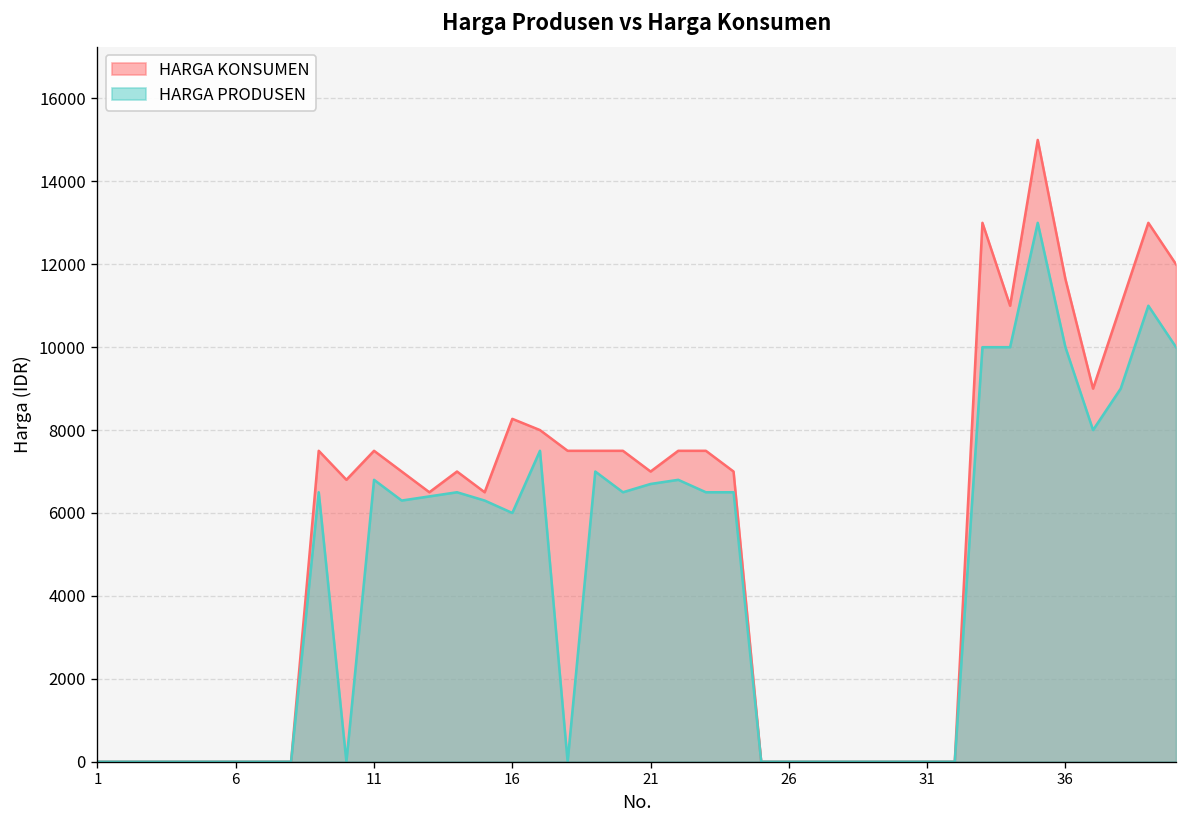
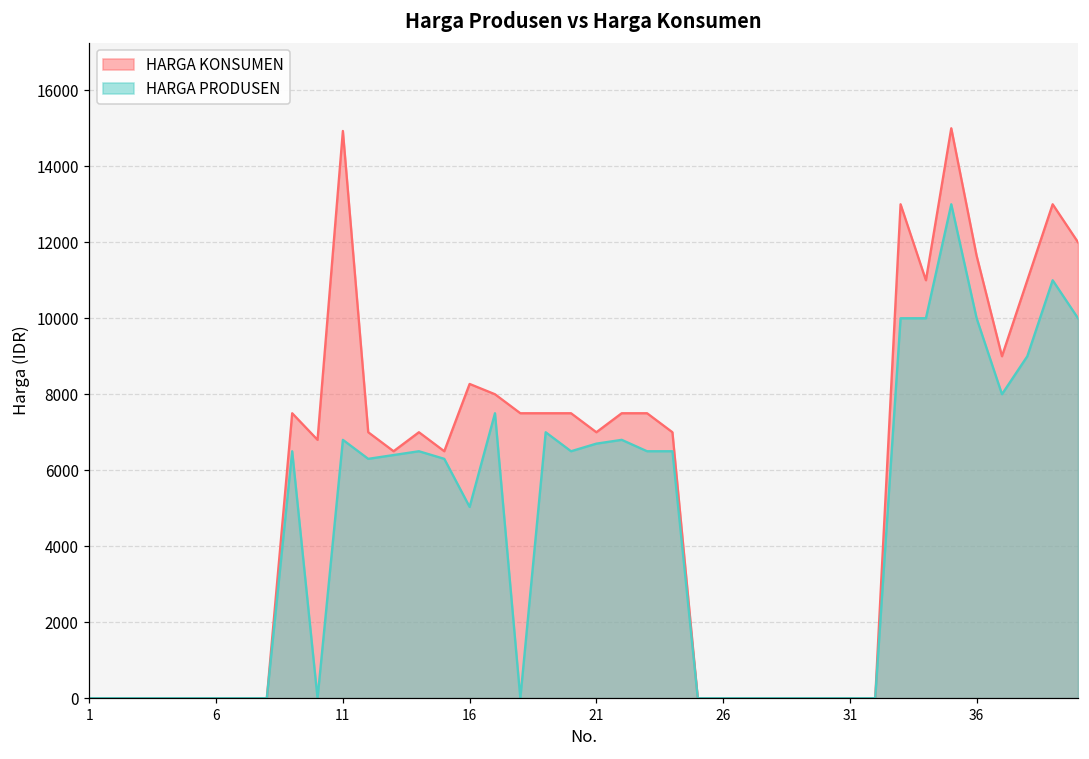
HARGA KONSUMEN, 11: 7500 -> 14900
HARGA PRODUSEN, 16: 6000 -> 5000
